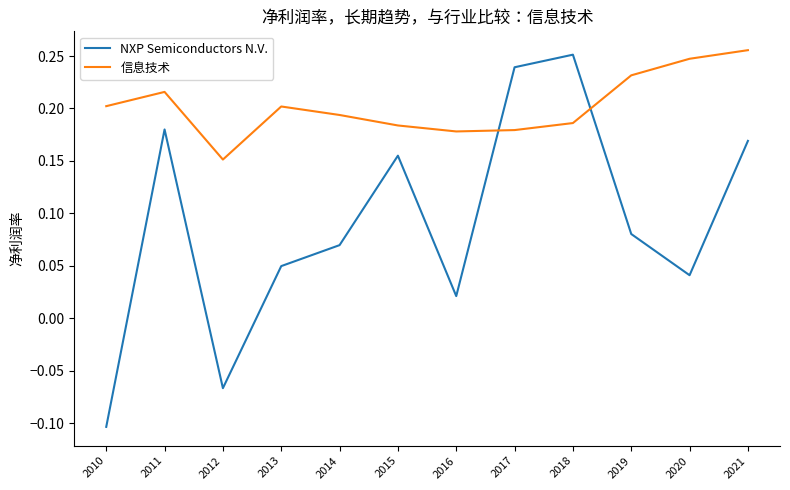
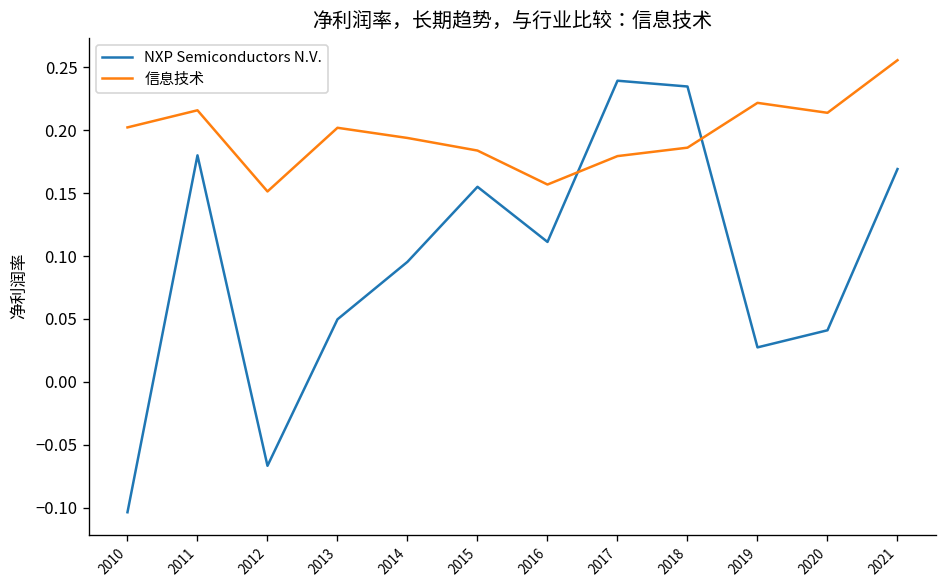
NXP Semiconductors N.V., 2014: 0.070 -> 0.095
NXP Semiconductors N.V., 2016: 0.021 -> 0.111
信息技术, 2016: 0.178 -> 0.157
NXP Semiconductors N.V., 2018: 0.251 -> 0.235
NXP Semiconductors N.V., 2019: 0.080 -> 0.027
信息技术, 2019: 0.232 -> 0.222
信息技术, 2020: 0.247 -> 0.214
